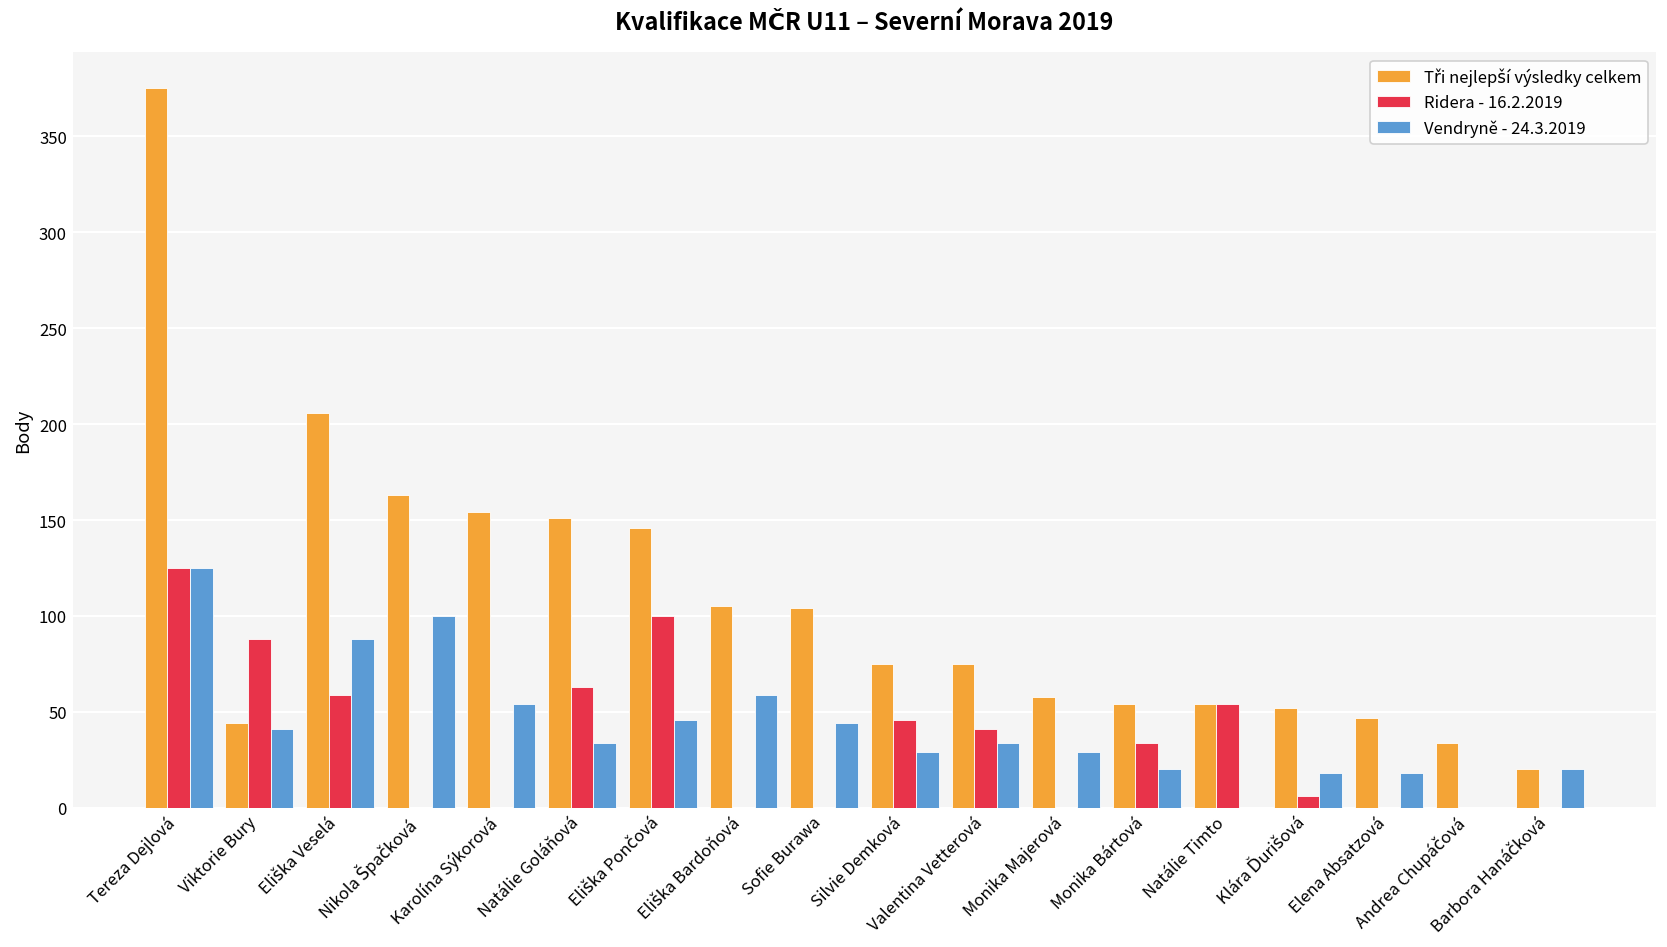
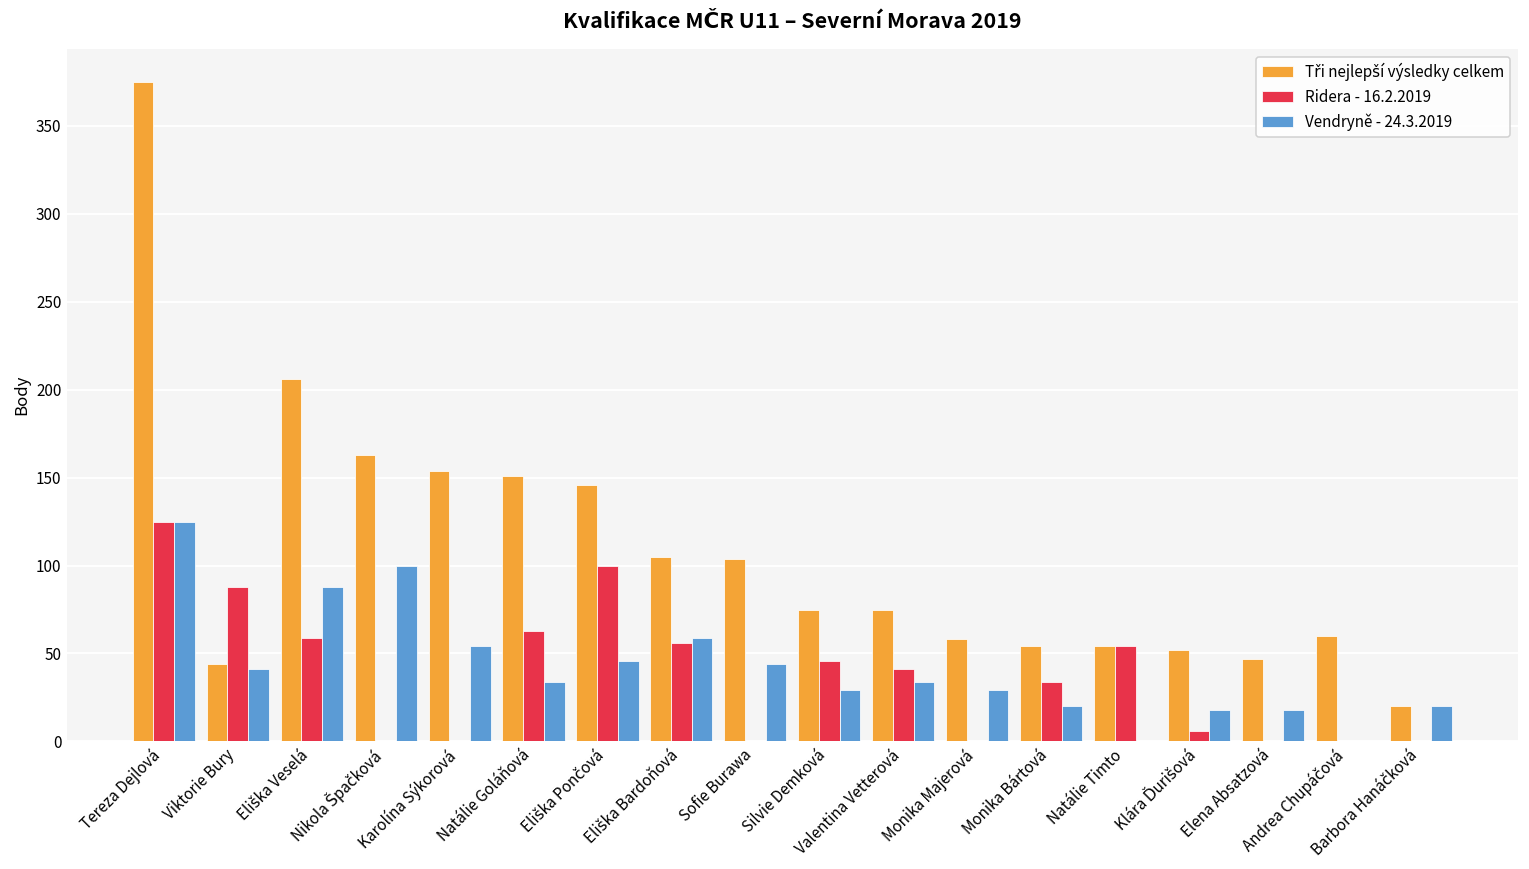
Ridera - 16.2.2019, Eliška Bardoňová: 0 -> 56
Tři nejlepší výsledky celkem, Andrea Chupáčová: 34 -> 60
